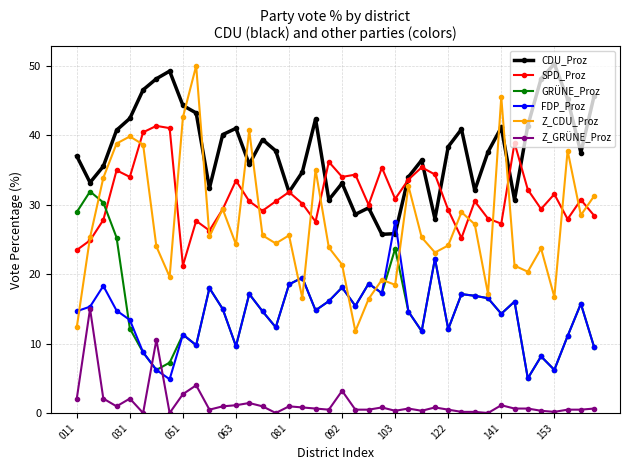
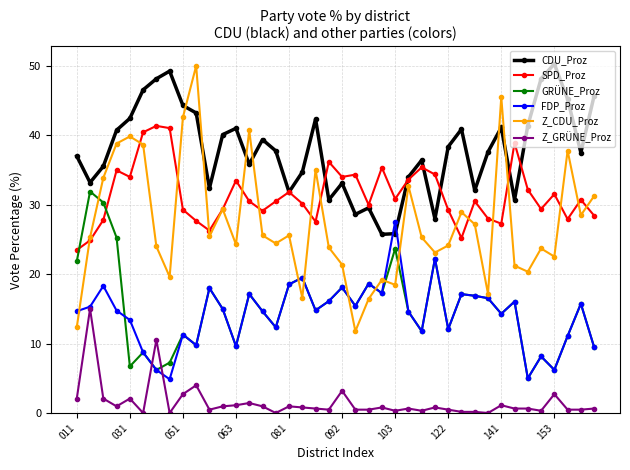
GRÜNE_Proz, 011: 29 -> 22
GRÜNE_Proz, 031: 12 -> 7
SPD_Proz, 051: 21 -> 29
Z_CDU_Proz, 153: 17 -> 23
Z_GRÜNE_Proz, 153: 0 -> 3
